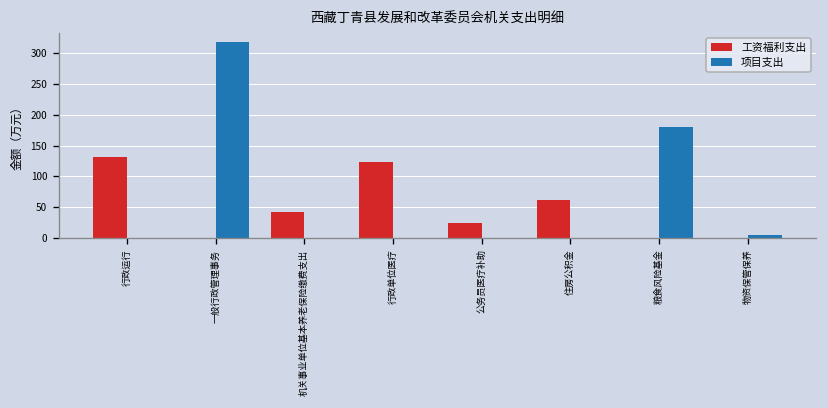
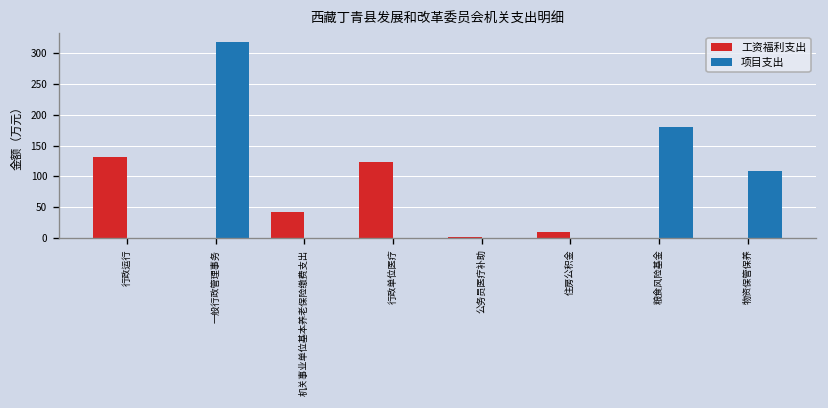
工资福利支出, 公务员医疗补助: 20 -> 0
工资福利支出, 住房公积金: 60 -> 10
项目支出, 物资保管保养: 10 -> 110
